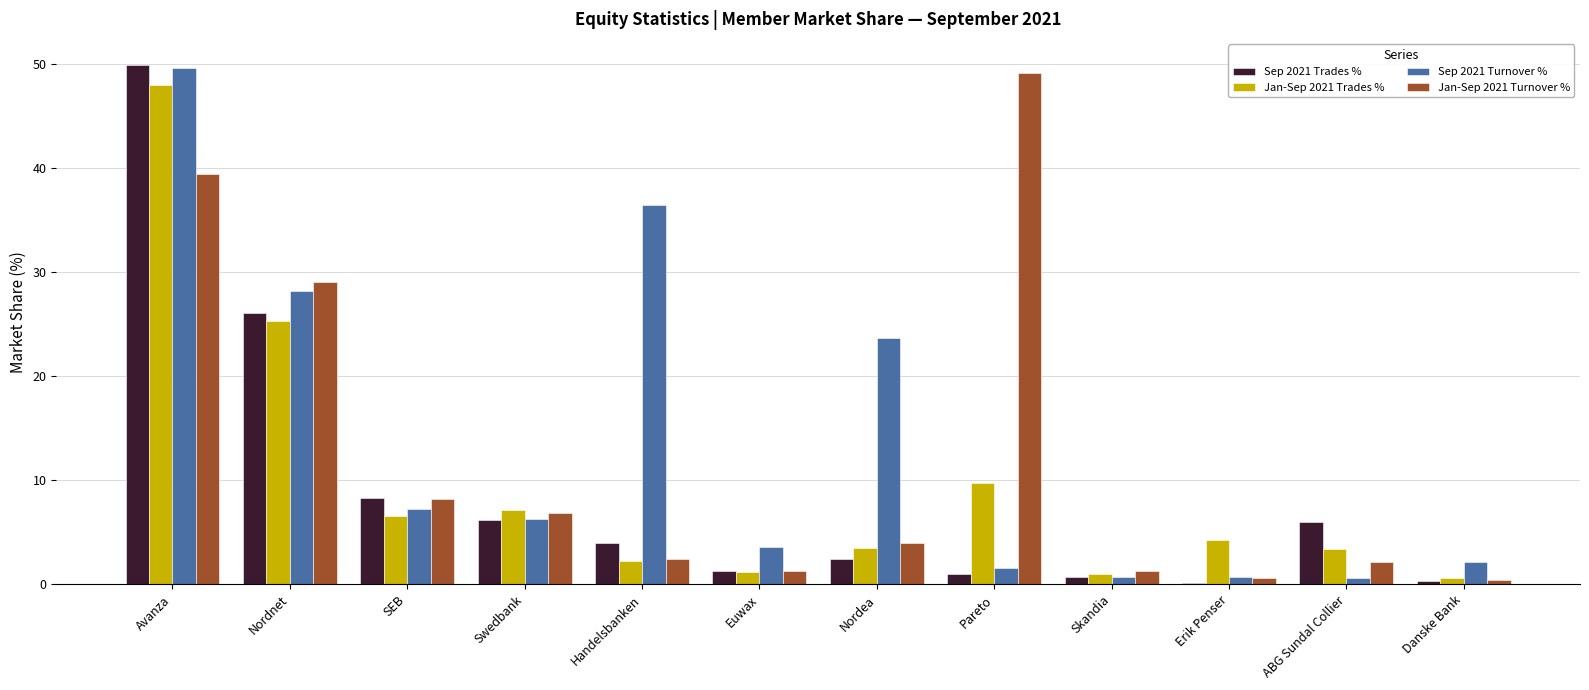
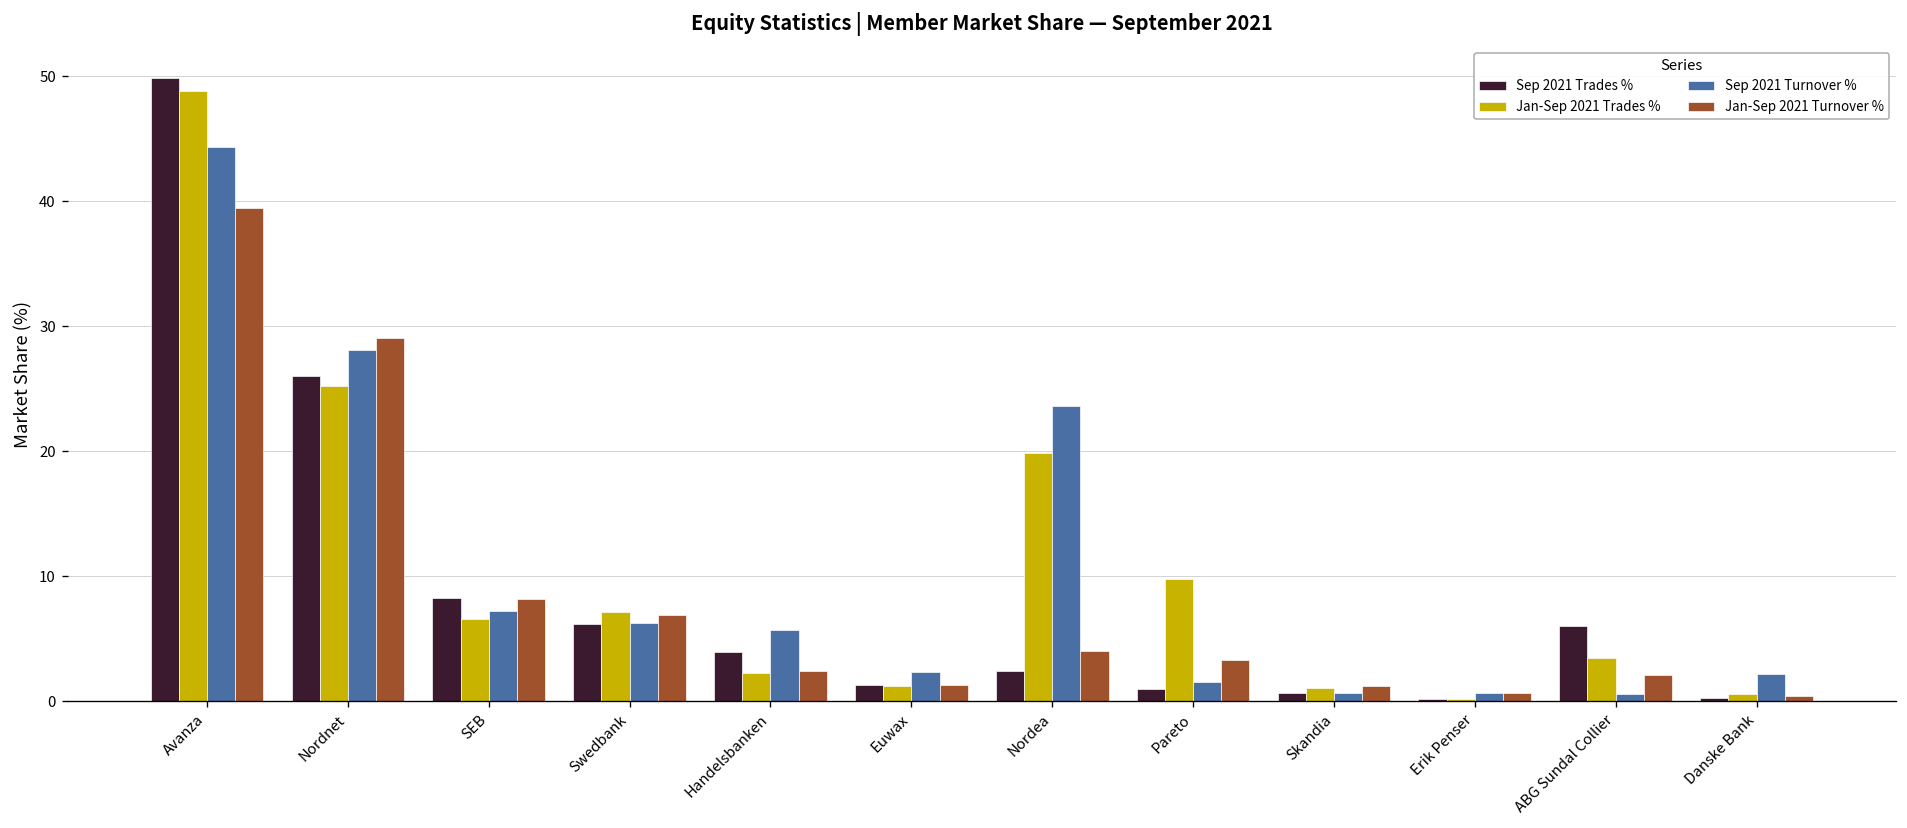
Jan-Sep 2021 Trades %, Avanza: 47.9 -> 48.9
Sep 2021 Turnover %, Avanza: 49.6 -> 44.4
Sep 2021 Turnover %, Handelsbanken: 36.4 -> 5.7
Sep 2021 Turnover %, Euwax: 3.6 -> 2.3
Jan-Sep 2021 Trades %, Nordea: 3.5 -> 19.9
Jan-Sep 2021 Turnover %, Pareto: 49.1 -> 3.3
Jan-Sep 2021 Trades %, Erik Penser: 4.3 -> 0.2
